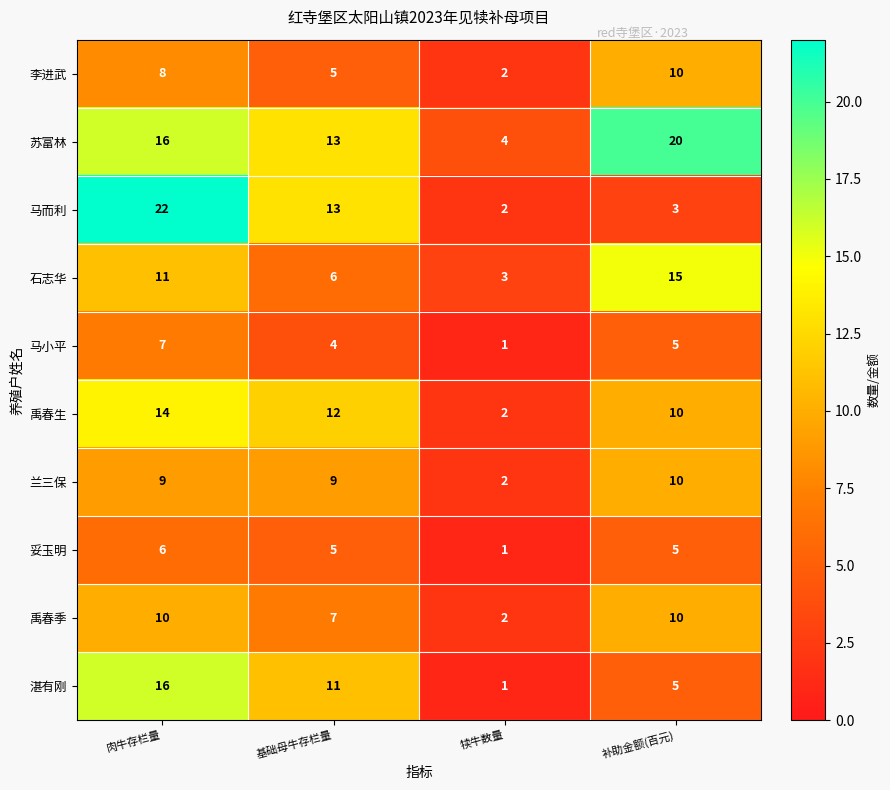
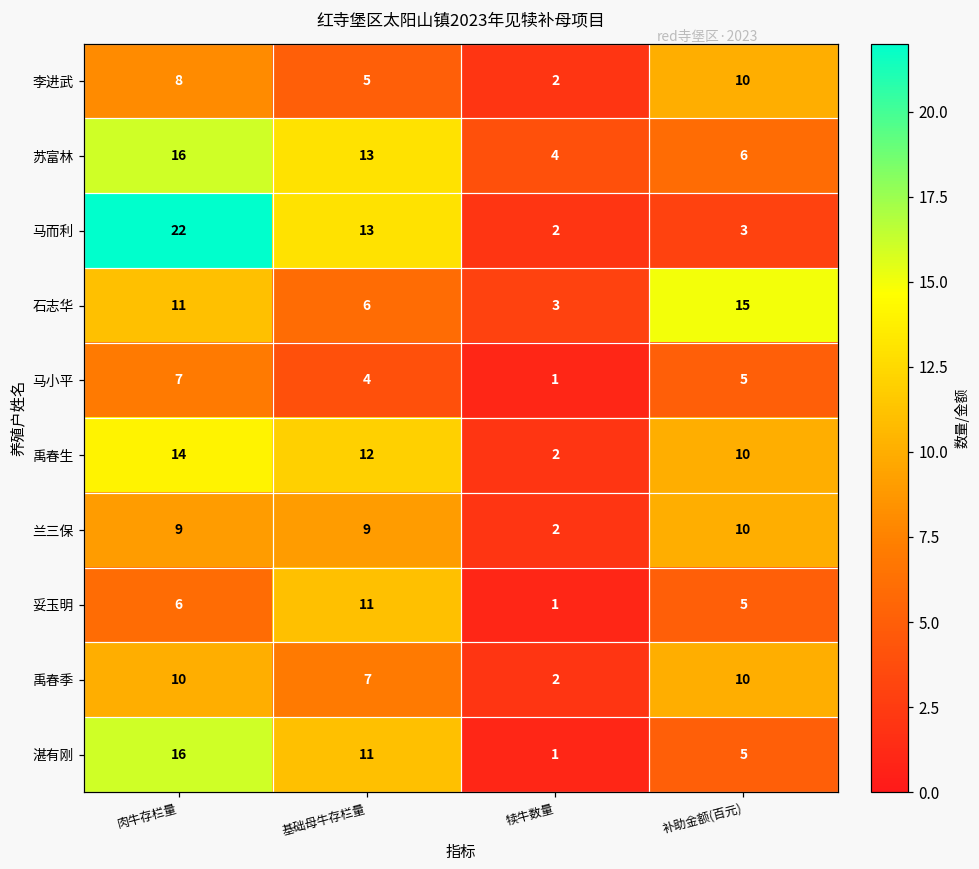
苏富林, 补助金额(百元): 20 -> 6
妥玉明, 基础母牛存栏量: 5 -> 11
